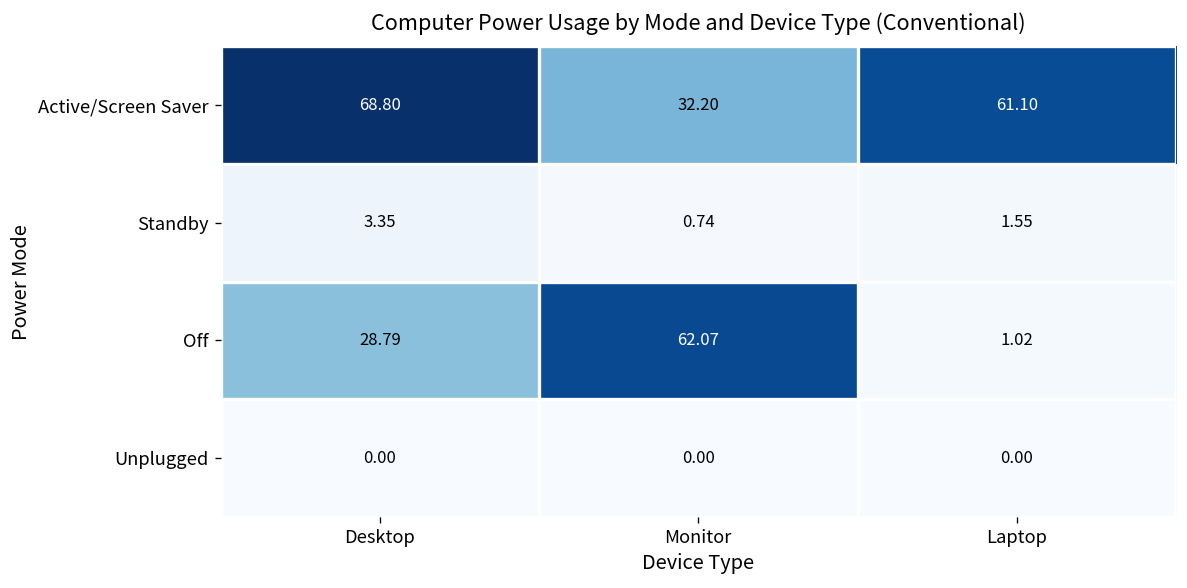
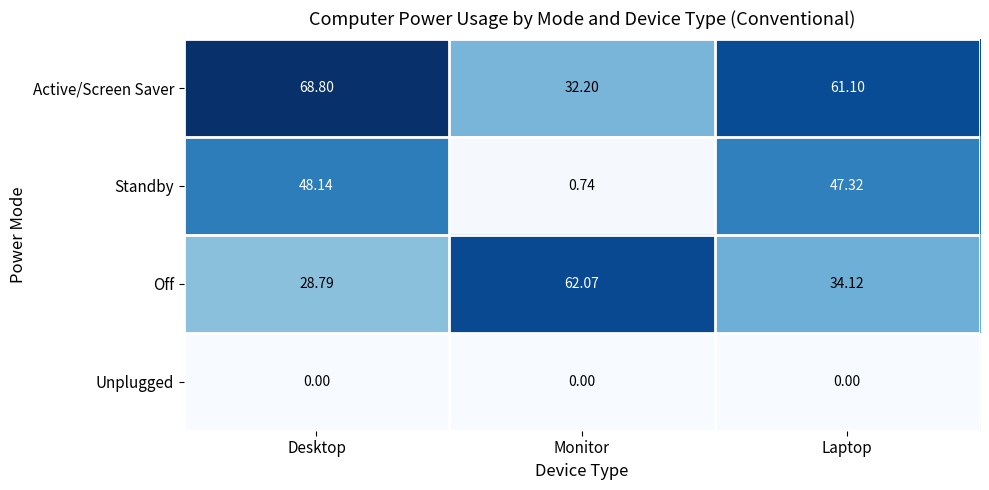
Standby, Desktop: 3.35 -> 48.14
Standby, Laptop: 1.55 -> 47.32
Off, Laptop: 1.02 -> 34.12
